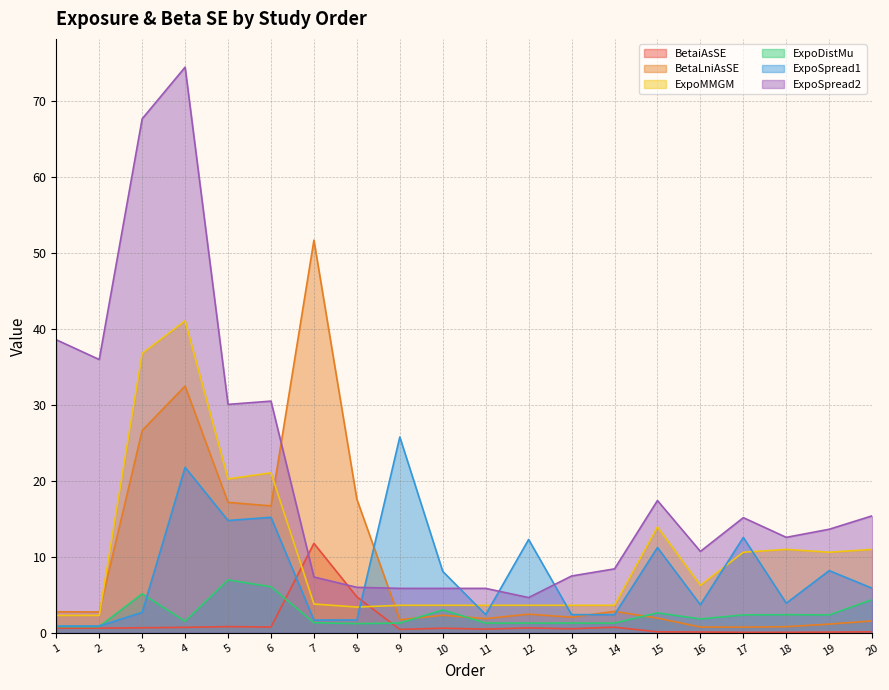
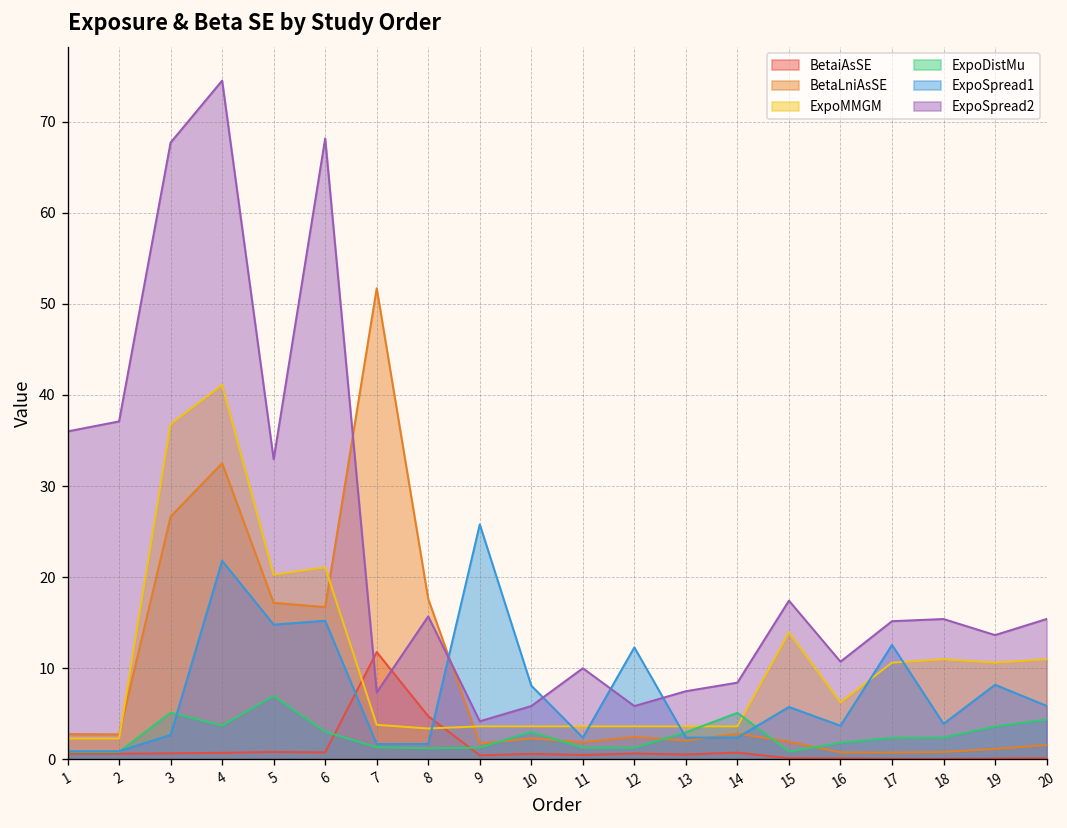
ExpoSpread2, 1: 39 -> 36
ExpoSpread2, 2: 36 -> 37
ExpoDistMu, 4: 2 -> 4
ExpoSpread2, 5: 30 -> 33
ExpoDistMu, 6: 6 -> 3
ExpoSpread2, 6: 31 -> 68
ExpoSpread2, 8: 6 -> 16
ExpoSpread2, 9: 6 -> 4
ExpoSpread2, 11: 6 -> 10
ExpoSpread2, 12: 5 -> 6
ExpoDistMu, 13: 1 -> 3
ExpoDistMu, 14: 1 -> 5
ExpoDistMu, 15: 3 -> 1
ExpoSpread1, 15: 11 -> 6
ExpoSpread2, 18: 13 -> 15
ExpoDistMu, 19: 2 -> 4
